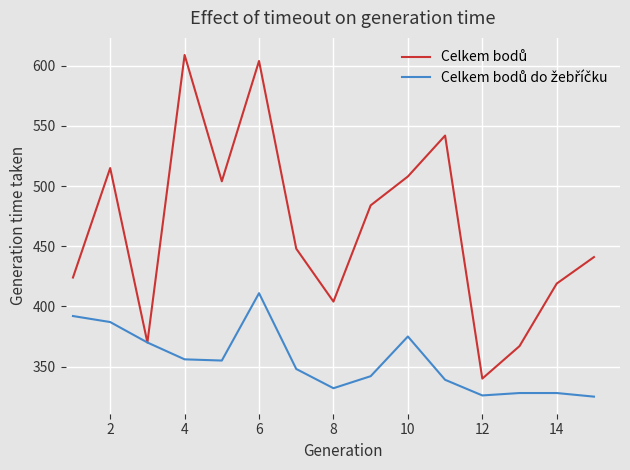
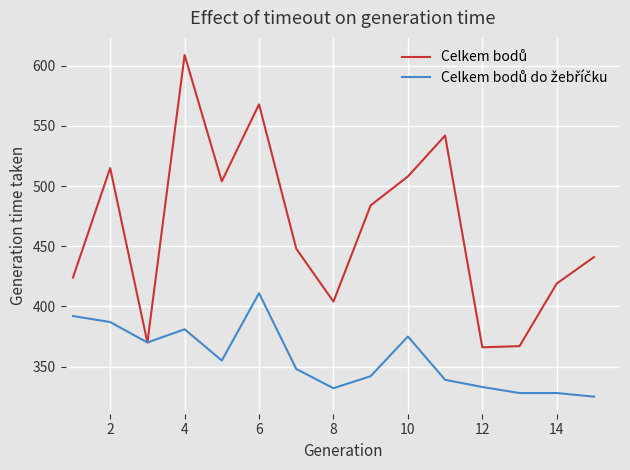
Celkem bodů do žebříčku, 4: 356 -> 381
Celkem bodů, 6: 604 -> 568
Celkem bodů, 12: 340 -> 366
Celkem bodů do žebříčku, 12: 326 -> 333
